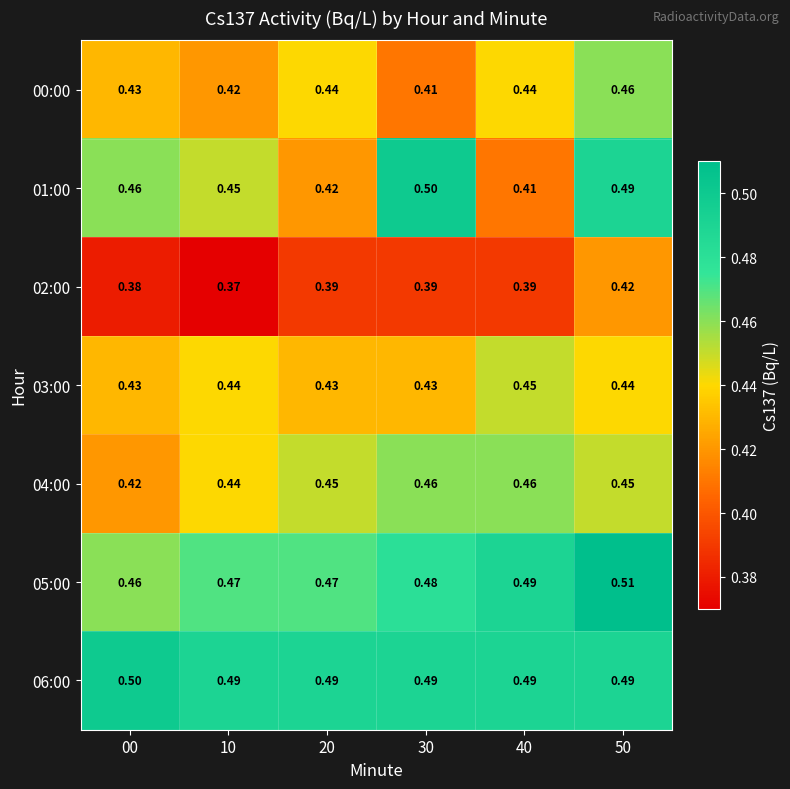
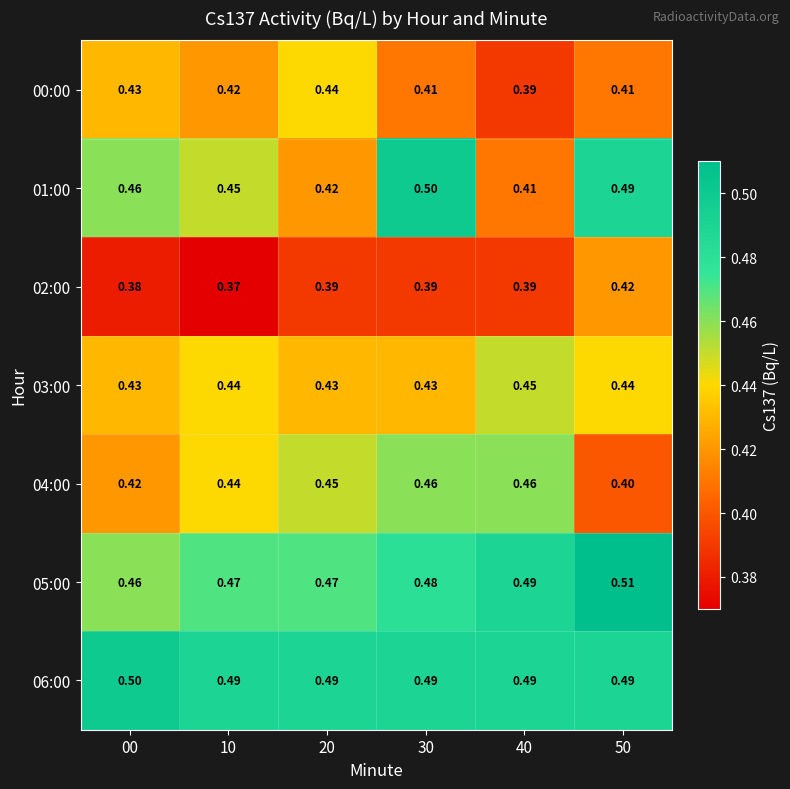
00:00, 40: 0.44 -> 0.39
00:00, 50: 0.46 -> 0.41
04:00, 50: 0.45 -> 0.40
